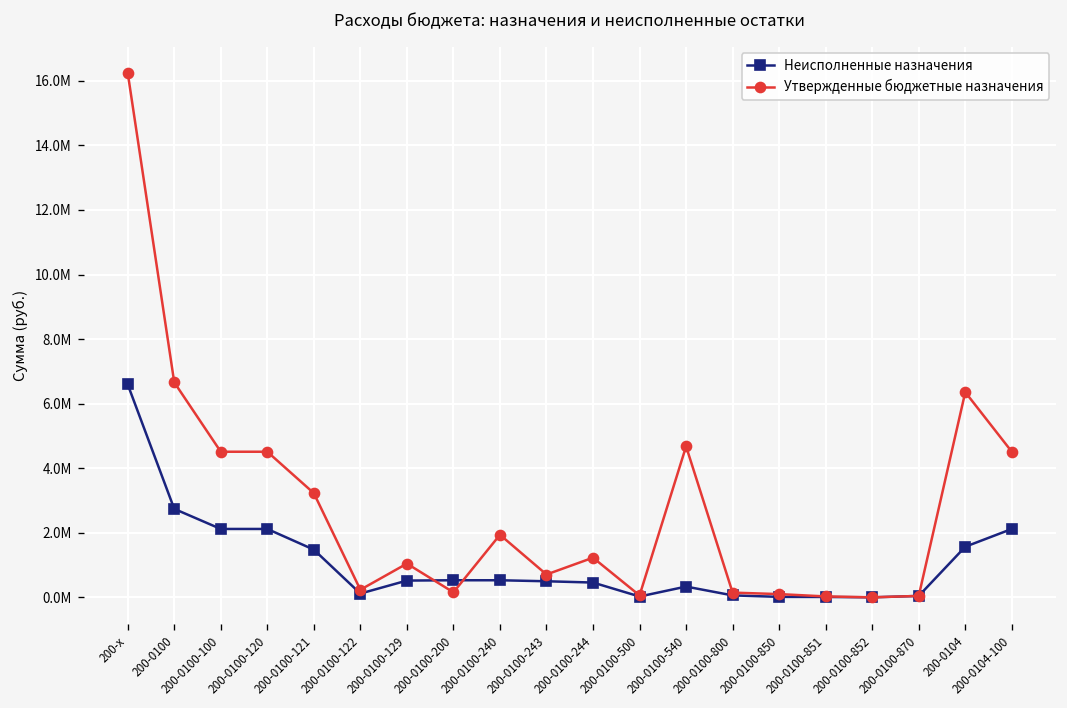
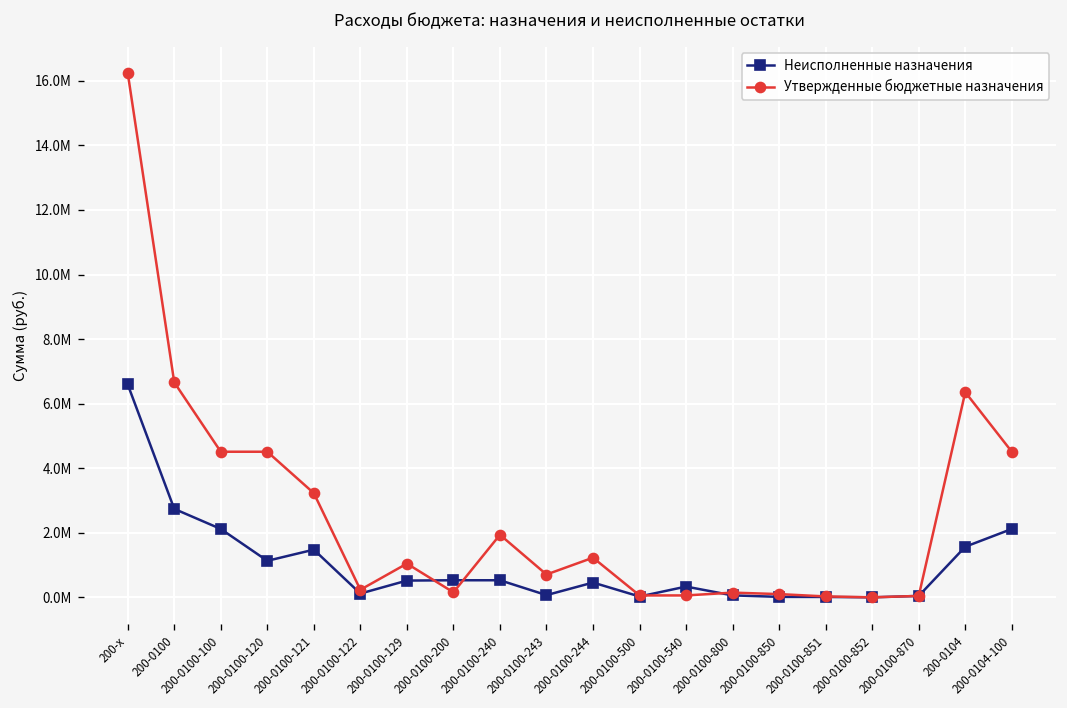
Неисполненные назначения, 200-0100-120: 2100000 -> 1100000
Неисполненные назначения, 200-0100-243: 500000 -> 100000
Утвержденные бюджетные назначения, 200-0100-540: 4700000 -> 100000
